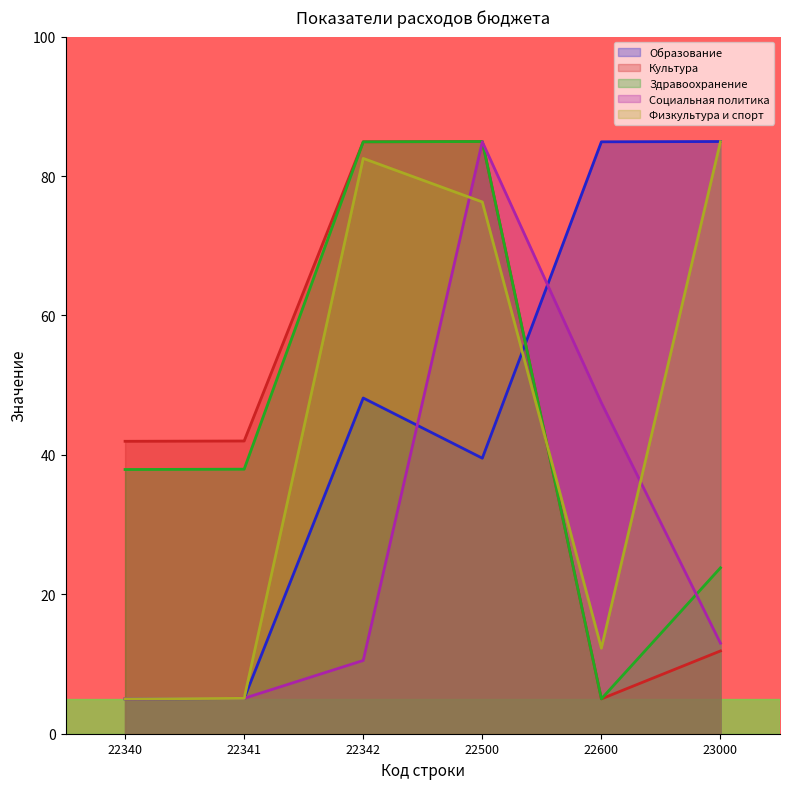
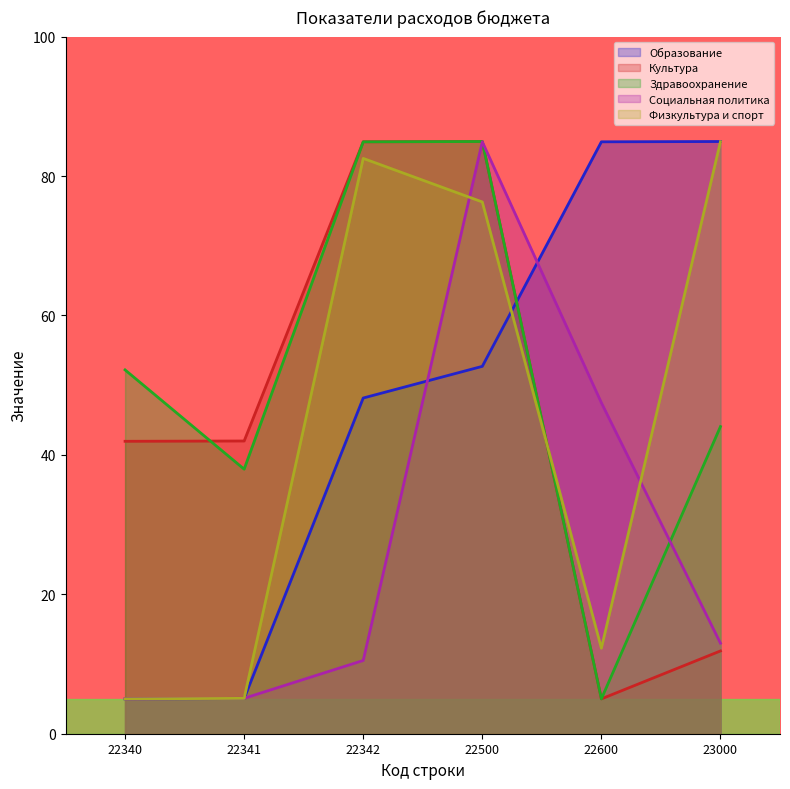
Здравоохранение, 22340: 38 -> 52
Образование, 22500: 40 -> 53
Здравоохранение, 23000: 24 -> 44
